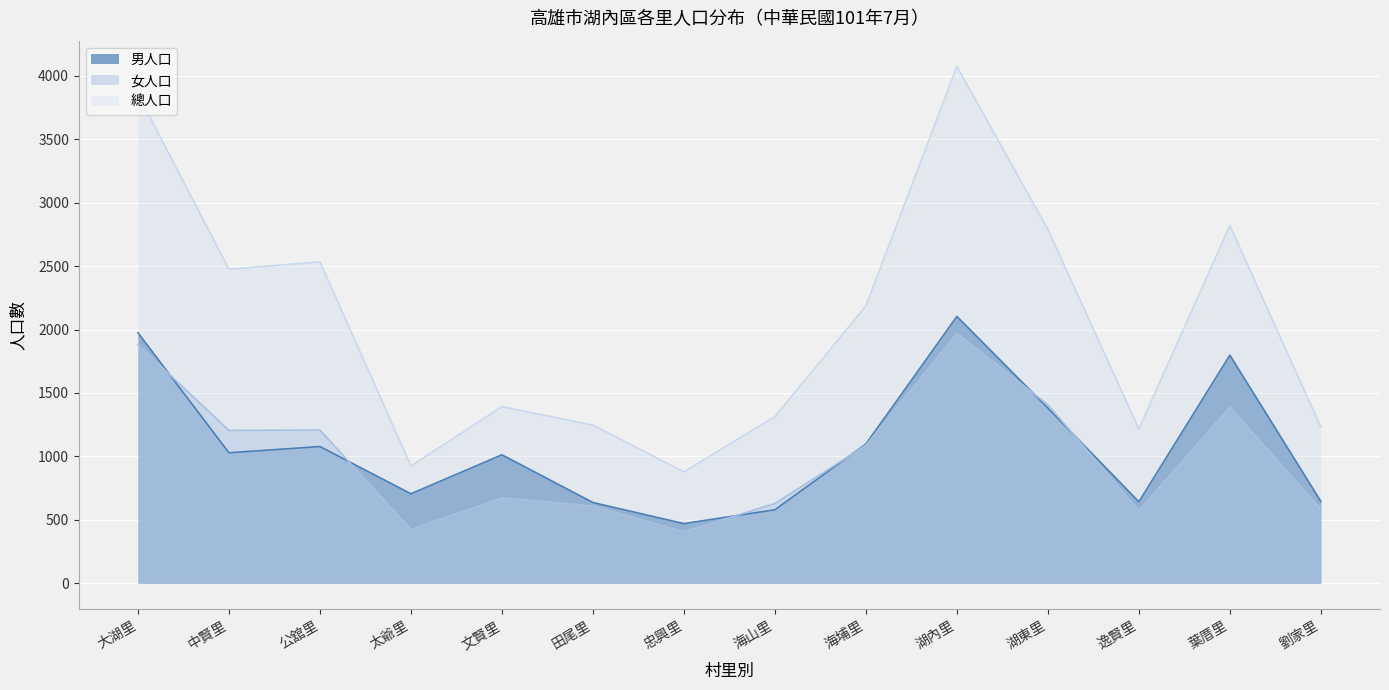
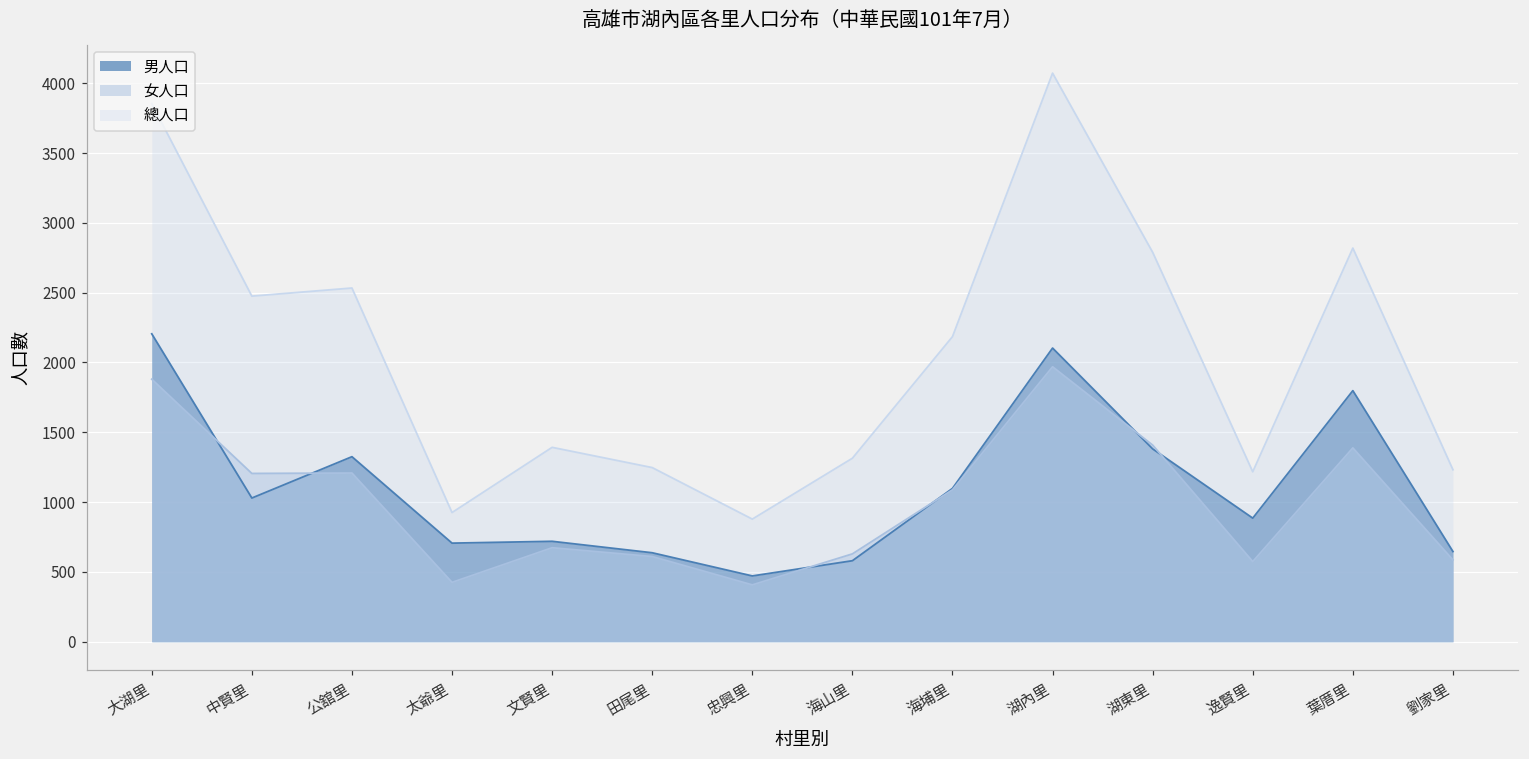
男人口, 大湖里: 1970 -> 2210
男人口, 公舘里: 1080 -> 1330
男人口, 文賢里: 1010 -> 720
男人口, 逸賢里: 640 -> 890
